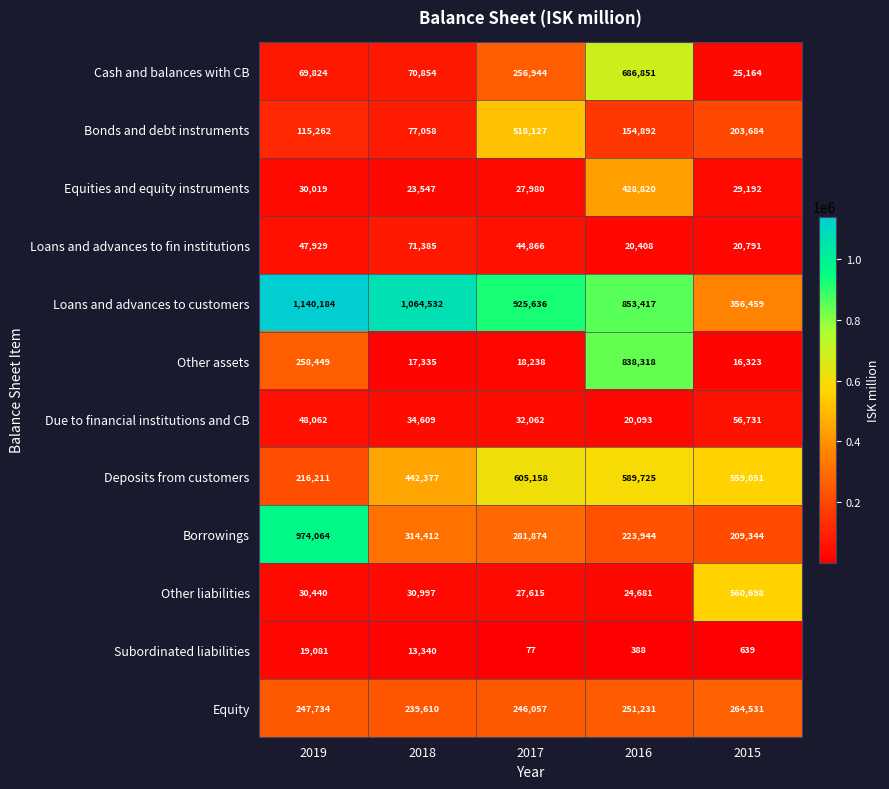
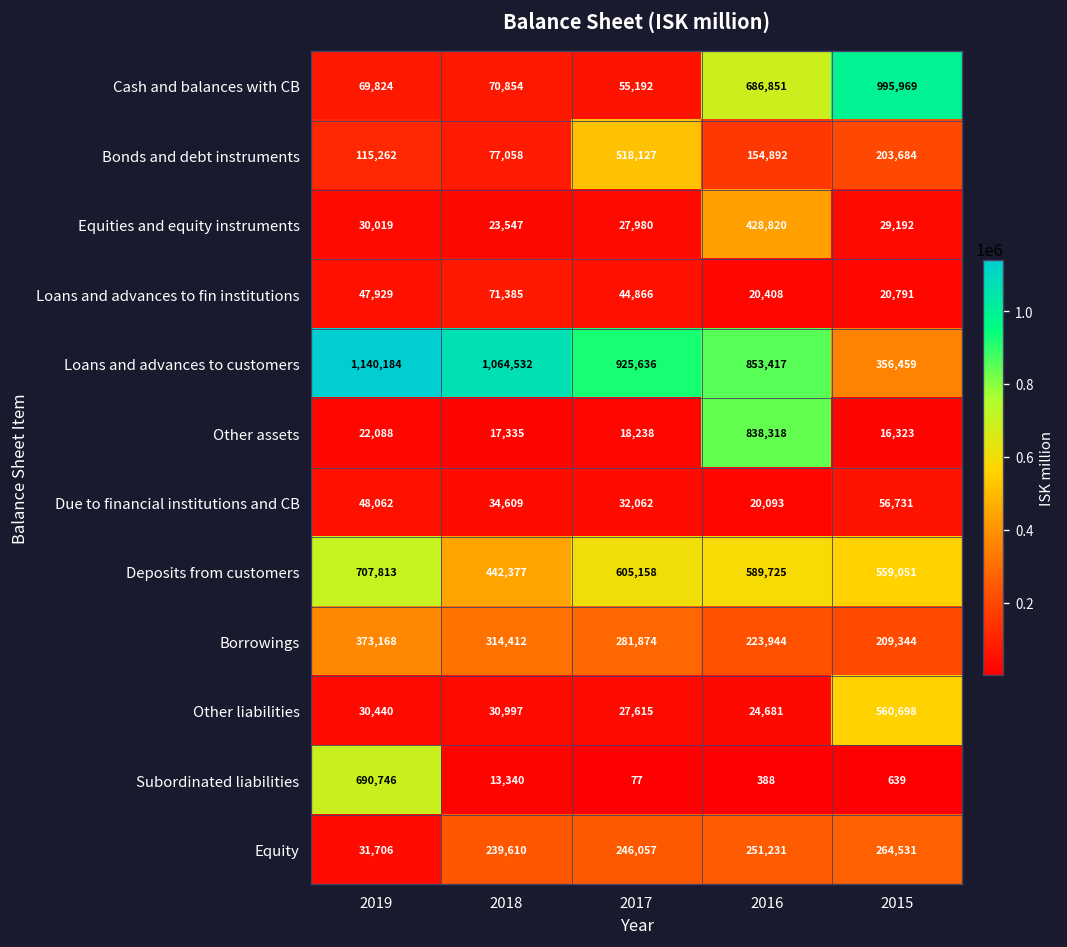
Cash and balances with CB, 2017: 256,944 -> 55,192
Cash and balances with CB, 2015: 25,164 -> 995,969
Other assets, 2019: 258,449 -> 22,088
Deposits from customers, 2019: 216,211 -> 707,813
Borrowings, 2019: 974,064 -> 373,168
Subordinated liabilities, 2019: 19,081 -> 690,746
Equity, 2019: 247,734 -> 31,706
